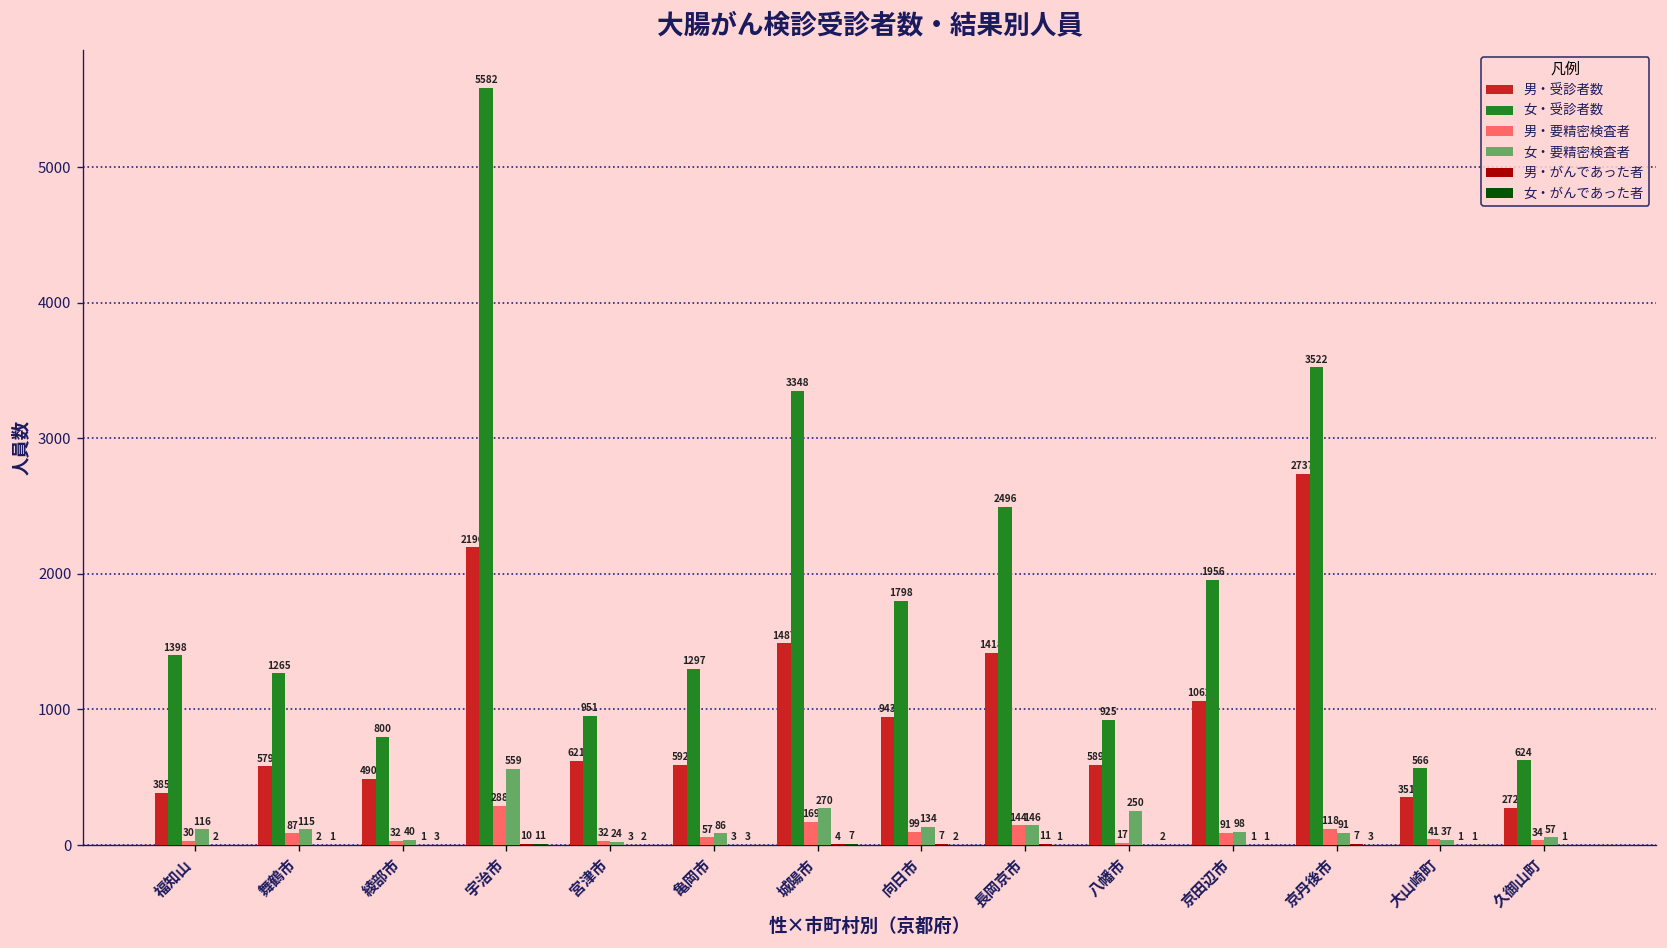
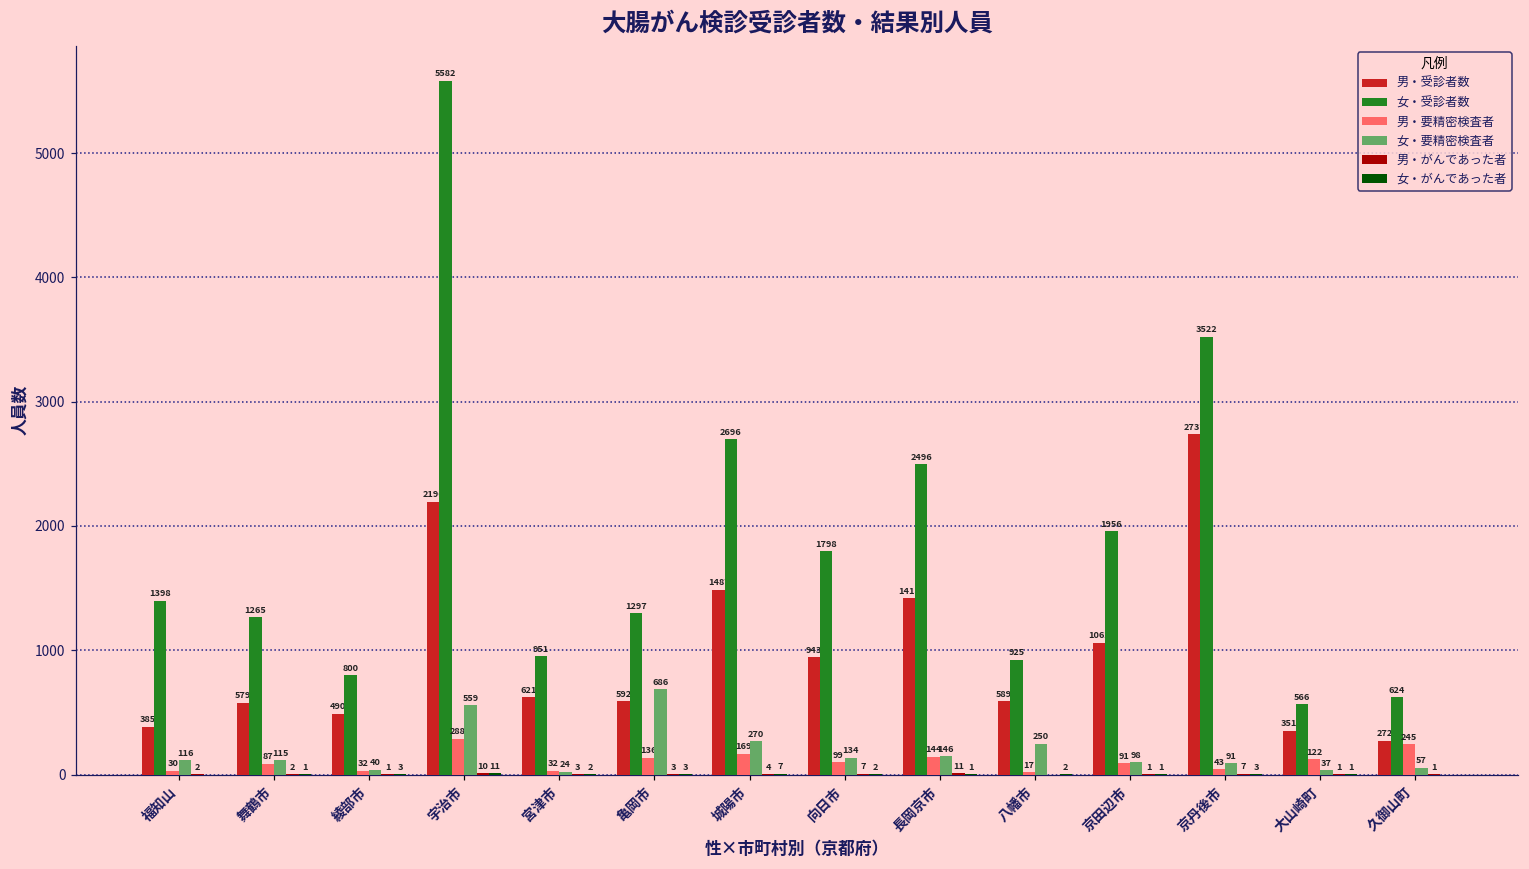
男・要精密検査者, 亀岡市: 57 -> 136
女・要精密検査者, 亀岡市: 86 -> 686
女・受診者数, 城陽市: 3348 -> 2696
男・要精密検査者, 京丹後市: 118 -> 43
男・要精密検査者, 大山崎町: 41 -> 122
男・要精密検査者, 久御山町: 34 -> 245
